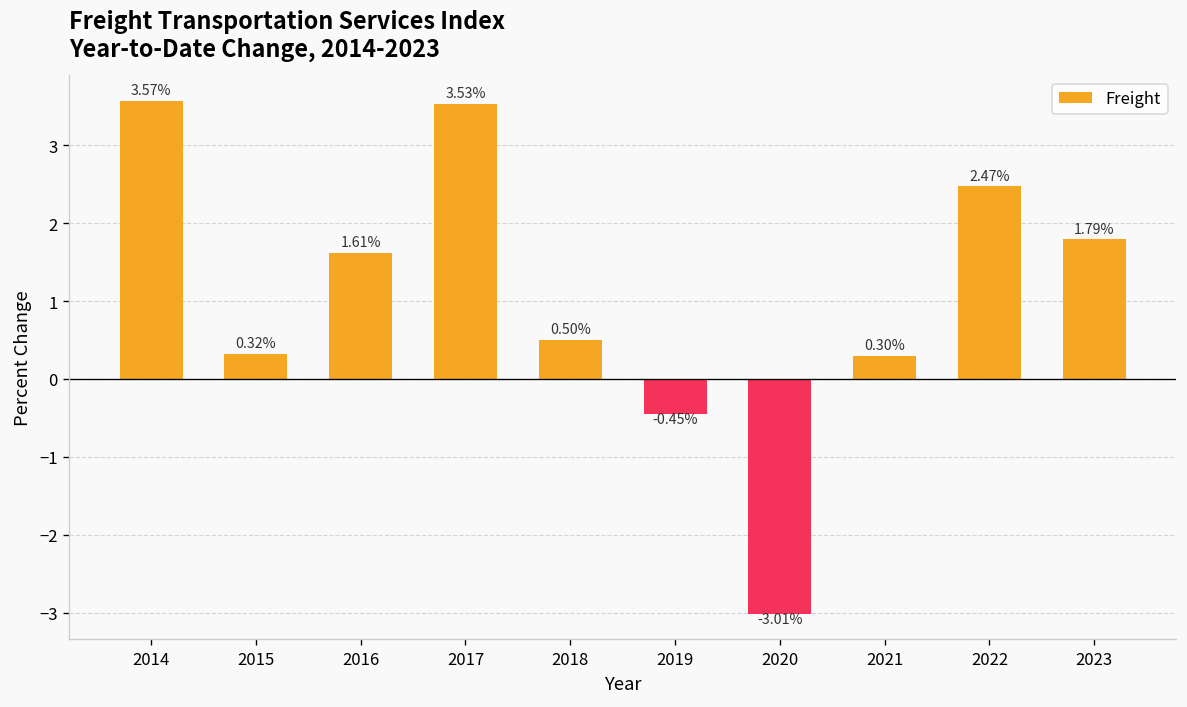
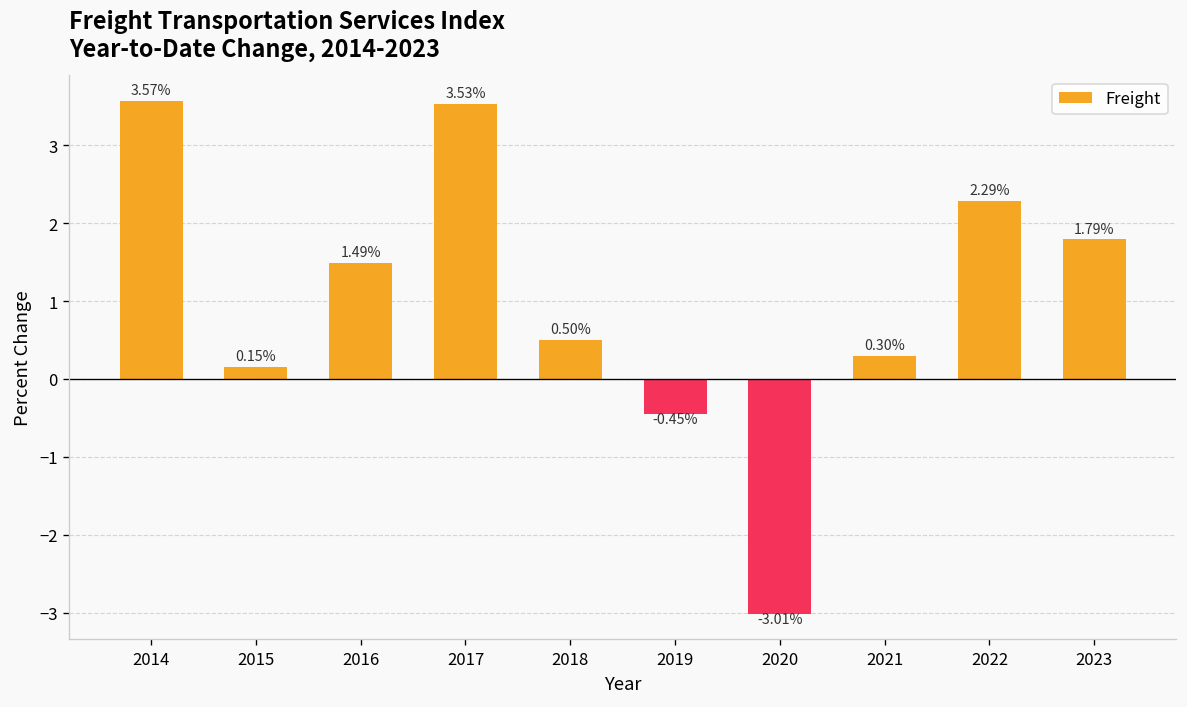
2015: 0.32% -> 0.15%
2016: 1.61% -> 1.49%
2022: 2.47% -> 2.29%
